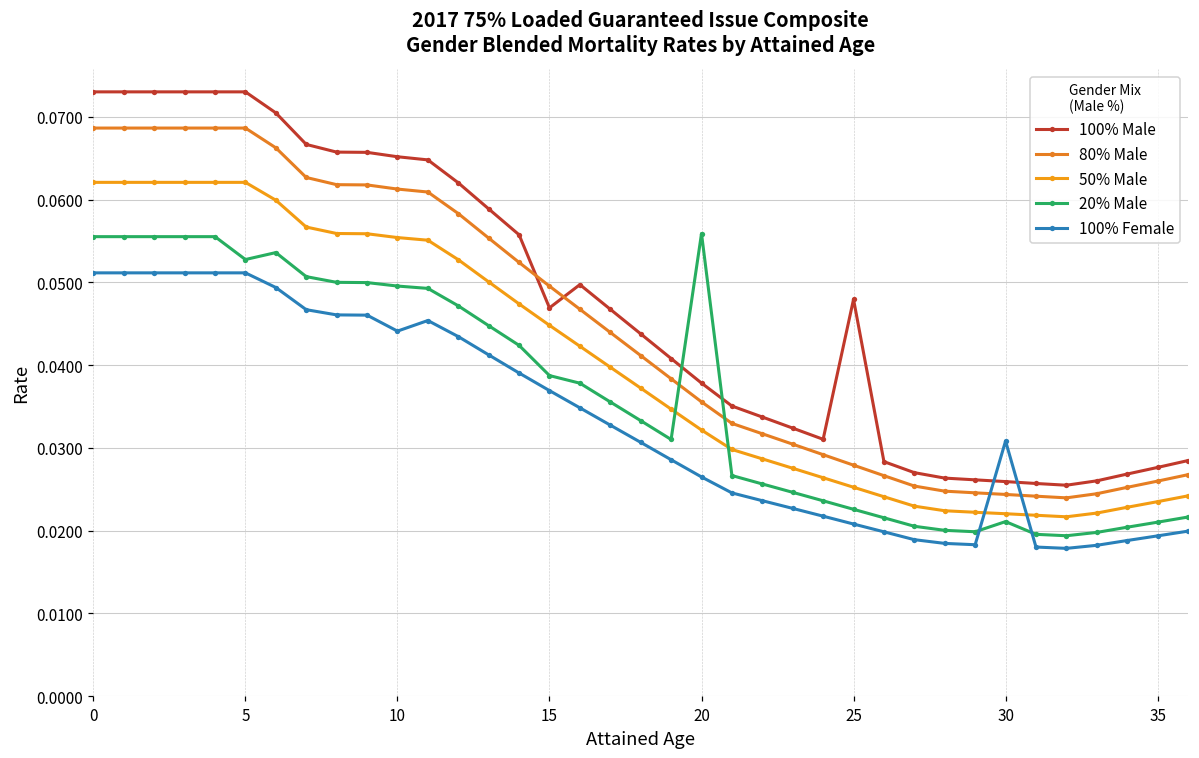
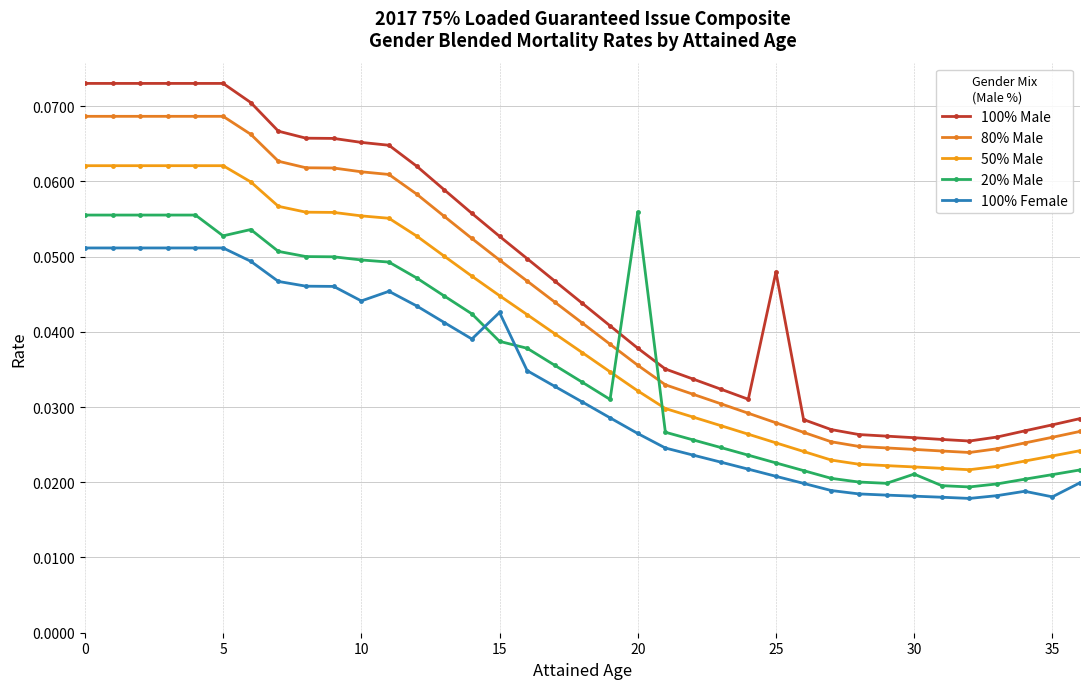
100% Male, 15: 0.047 -> 0.053
100% Female, 15: 0.037 -> 0.043
100% Female, 30: 0.031 -> 0.018
100% Female, 35: 0.019 -> 0.018
